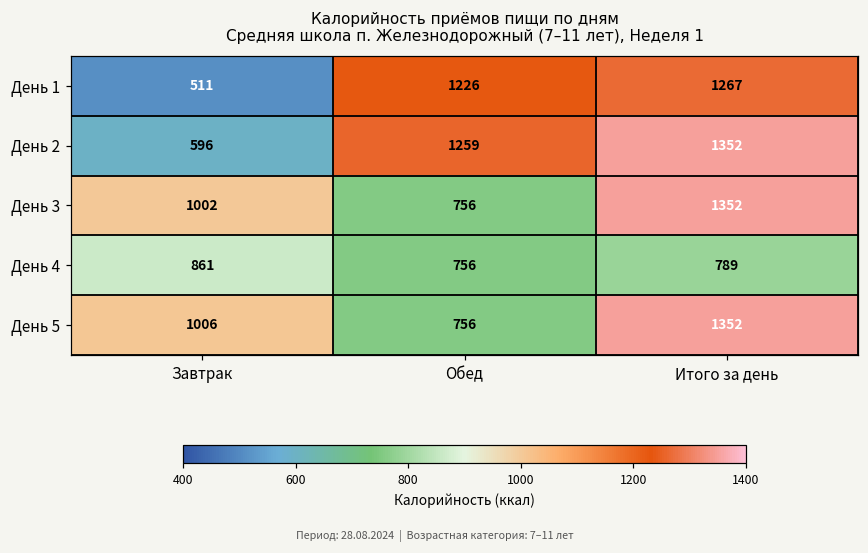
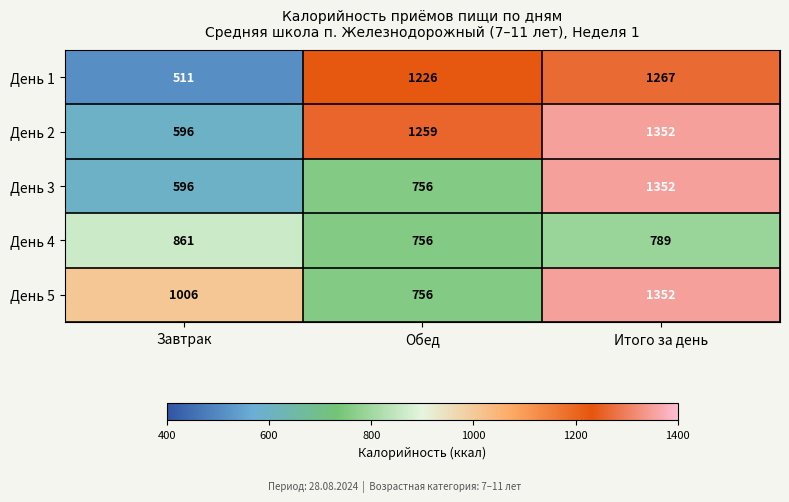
День 3, Завтрак: 1002 -> 596
